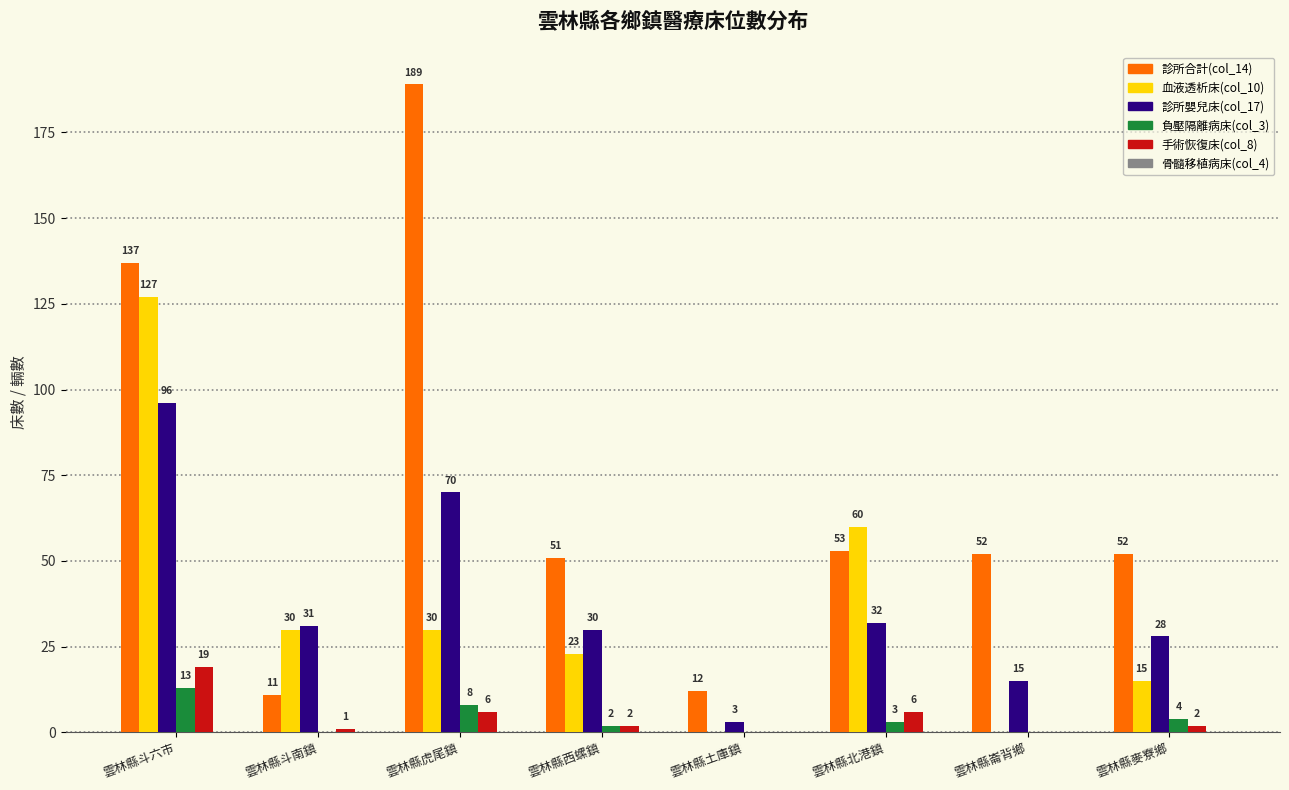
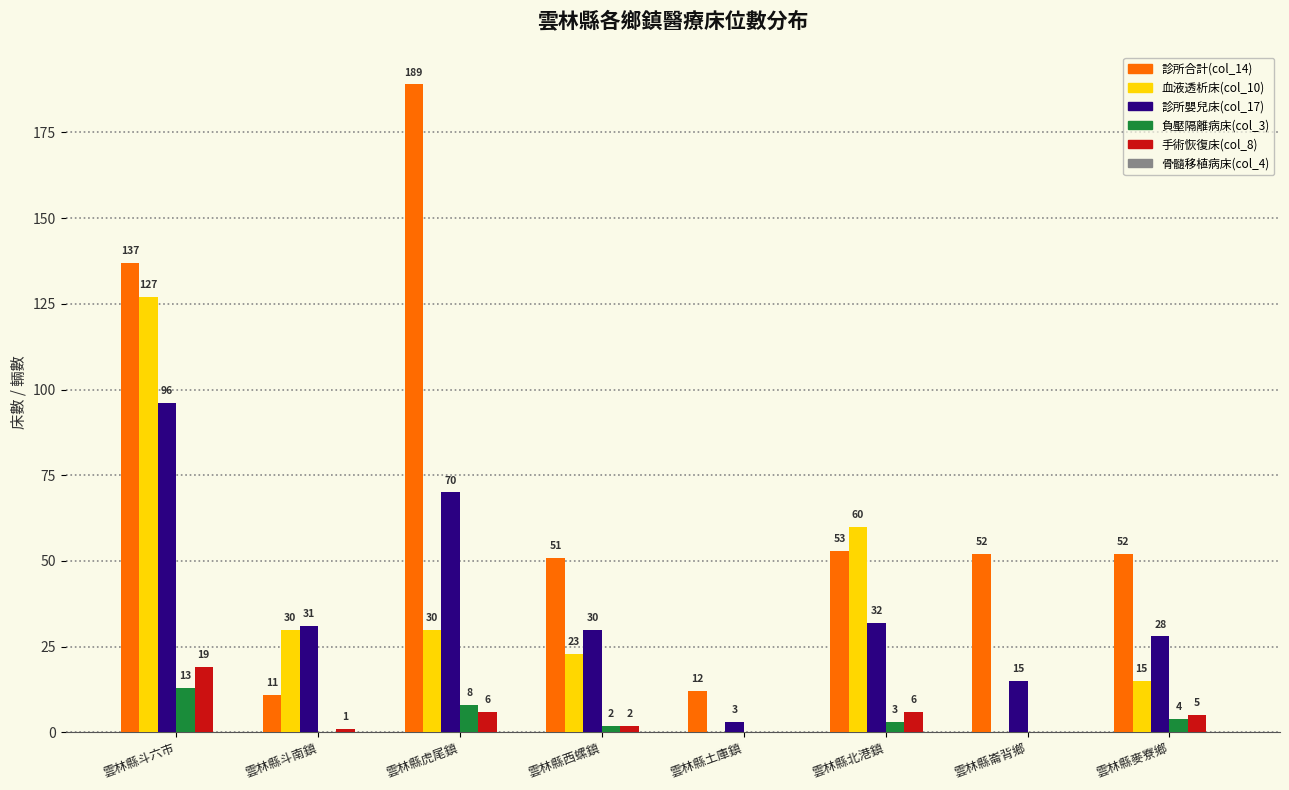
手術恢復床(col_8), 雲林縣麥寮鄉: 2 -> 5
